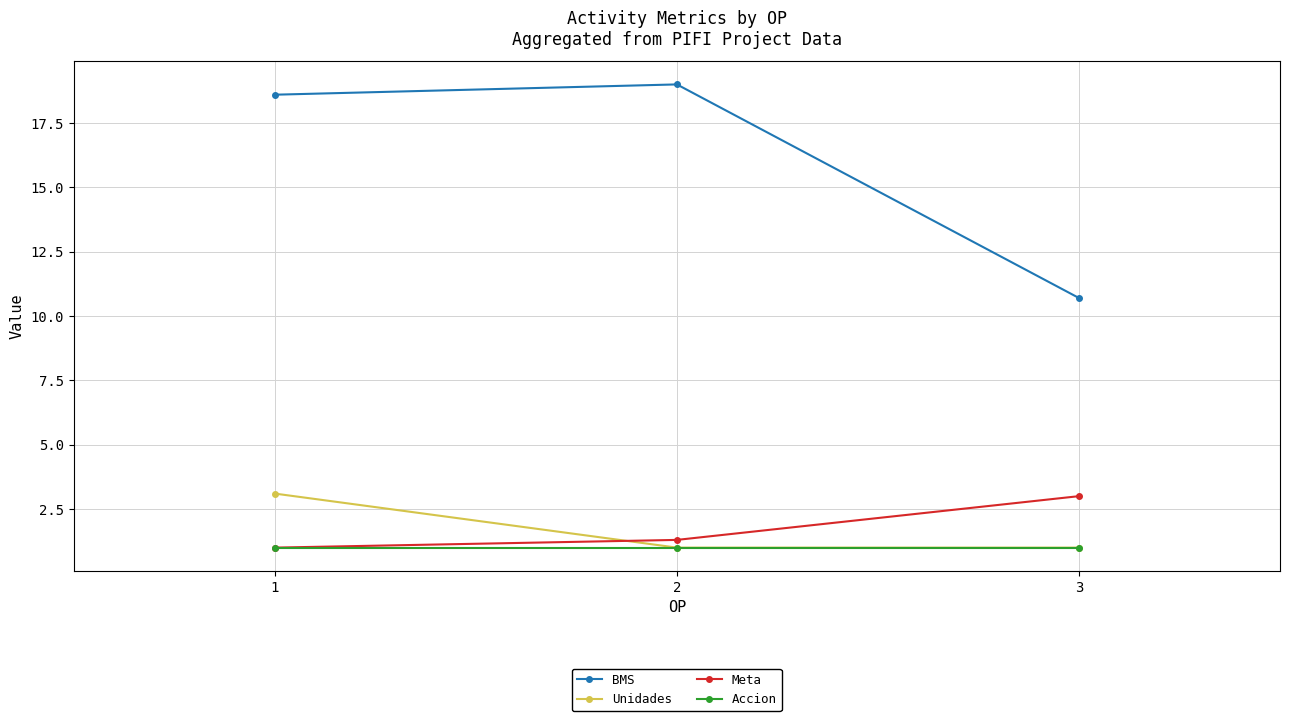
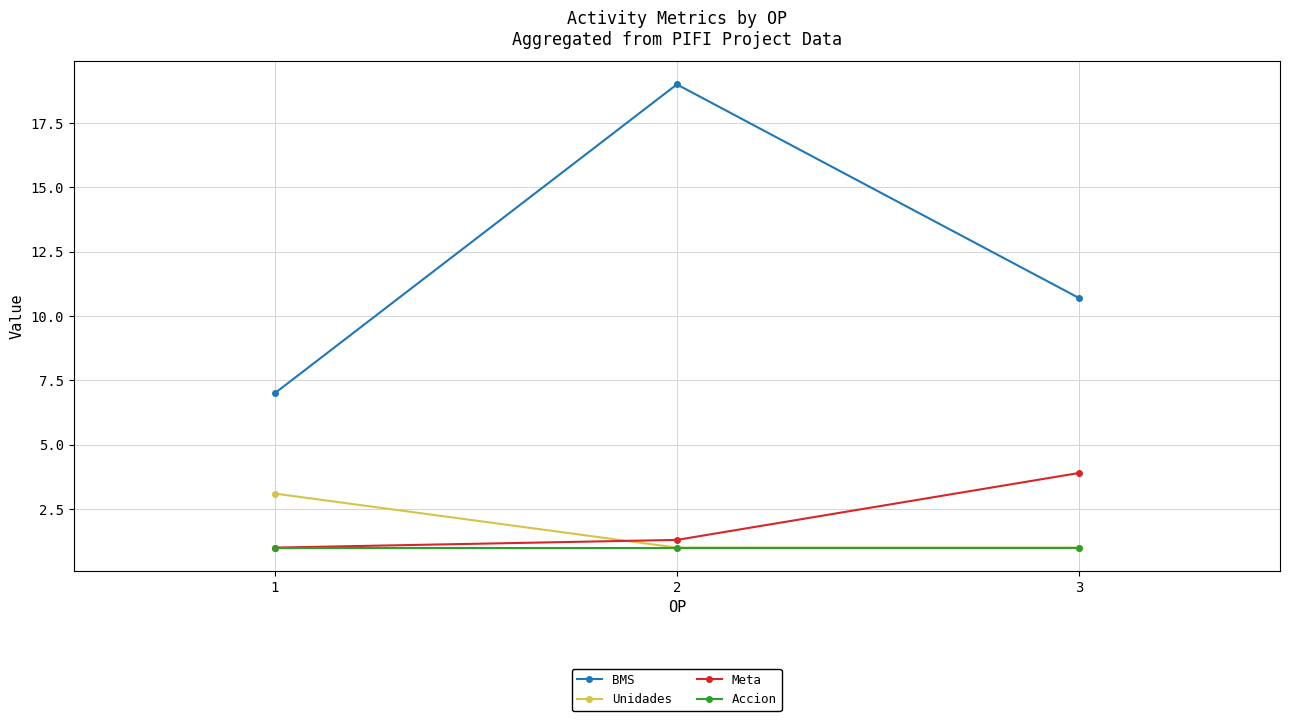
BMS, 1: 18.6 -> 7.0
Meta, 3: 3.0 -> 3.9
